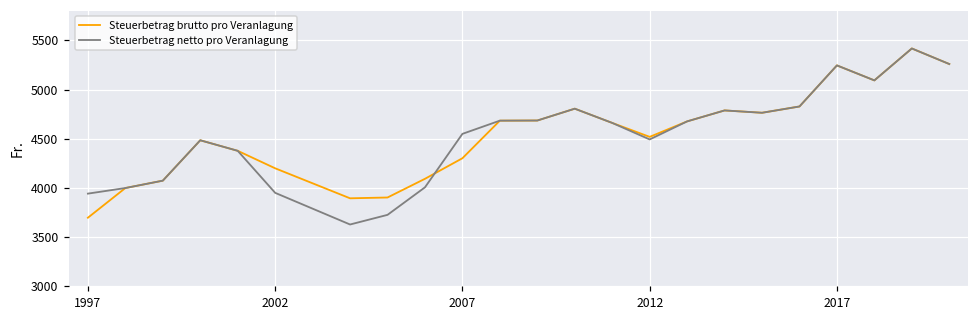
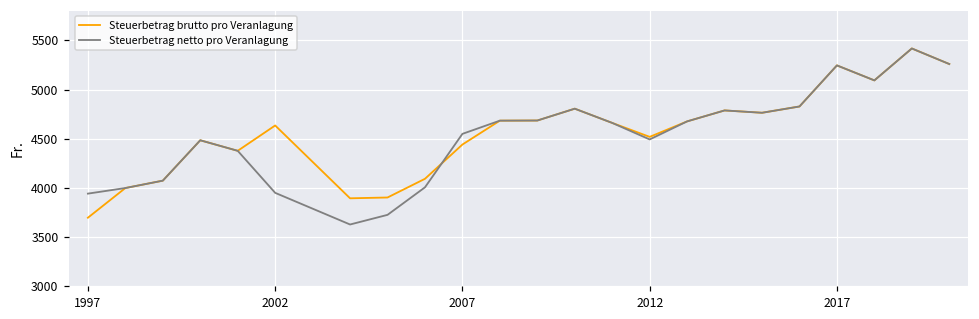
Steuerbetrag brutto pro Veranlagung, 2002: 4200 -> 4600
Steuerbetrag brutto pro Veranlagung, 2007: 4300 -> 4400
